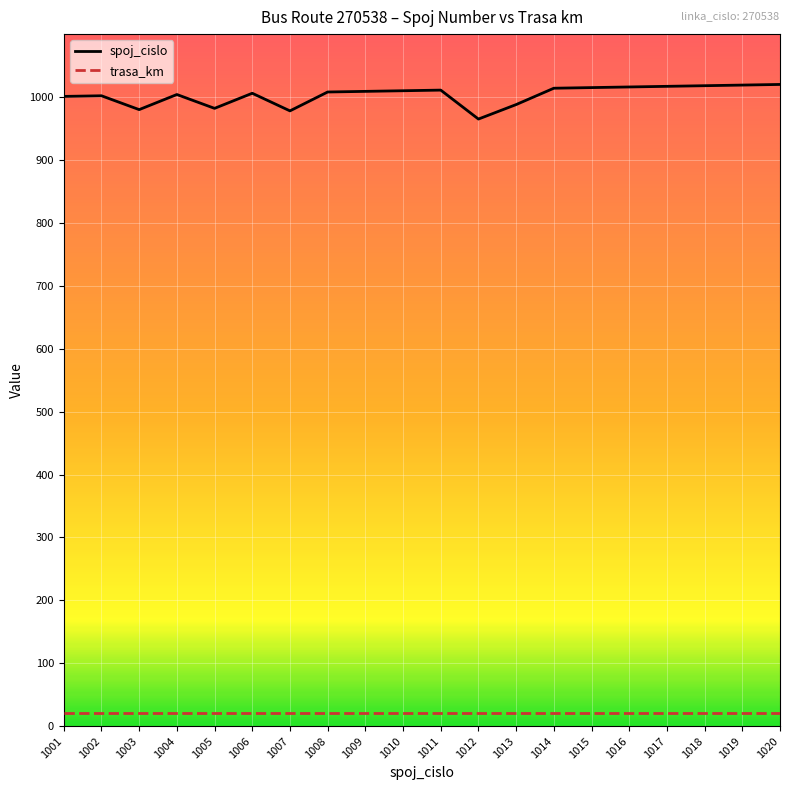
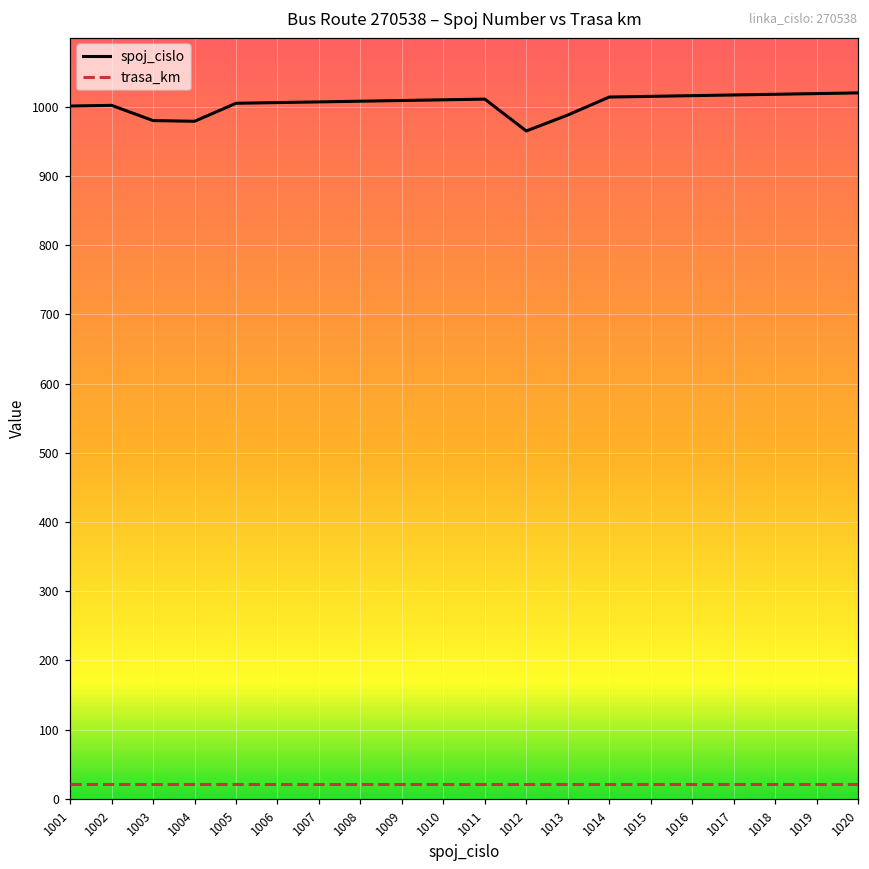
spoj_cislo, 1004: 1000 -> 980
spoj_cislo, 1005: 980 -> 1010
spoj_cislo, 1007: 980 -> 1010
